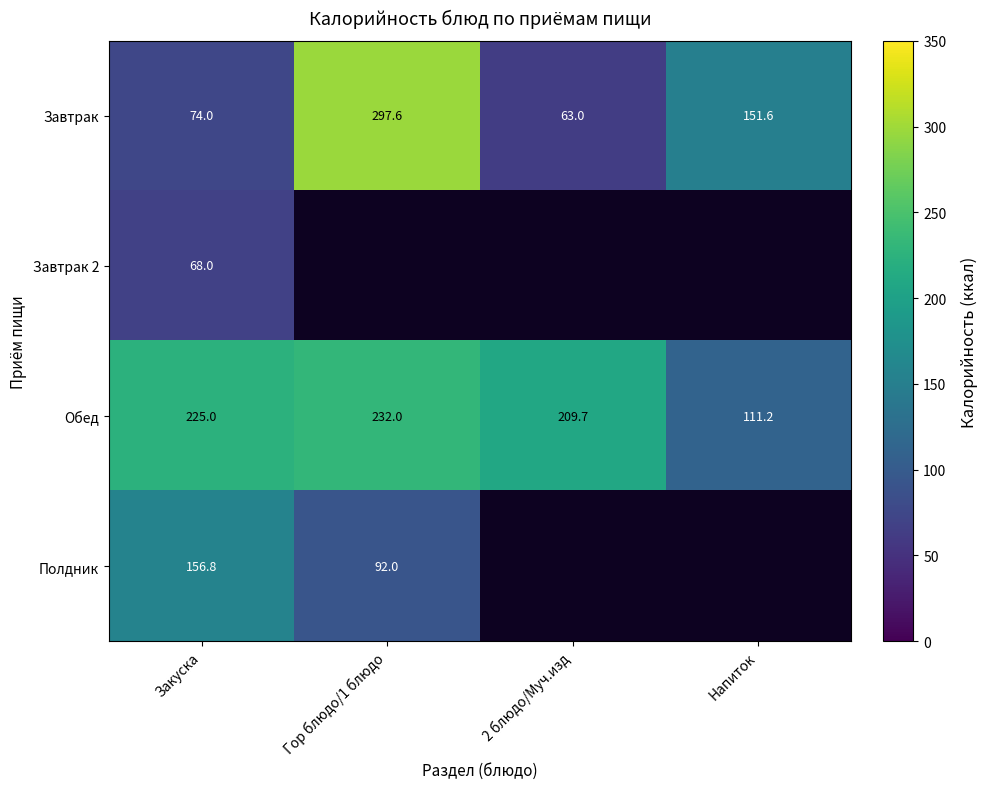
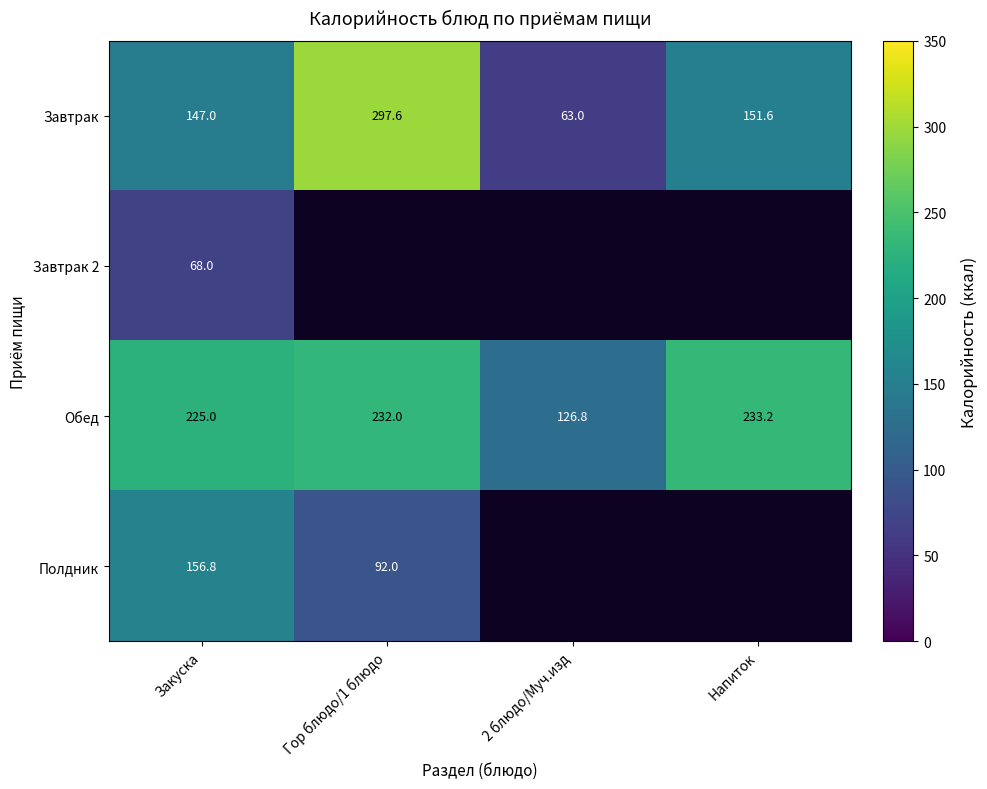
Завтрак, Закуска: 74.0 -> 147.0
Обед, 2 блюдо/Муч.изд: 209.7 -> 126.8
Обед, Напиток: 111.2 -> 233.2
